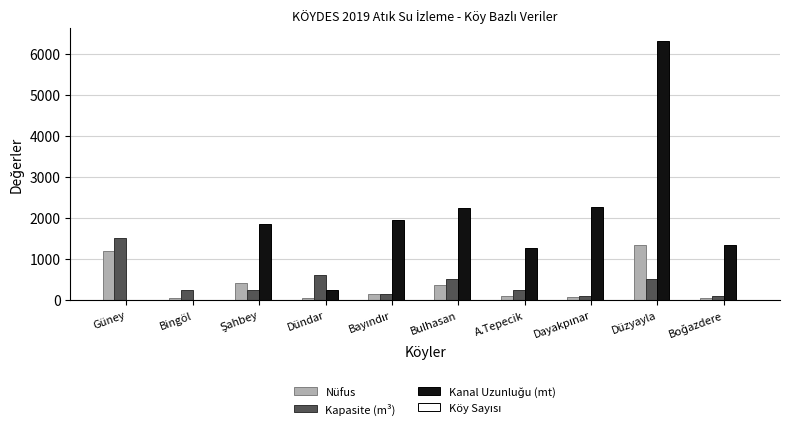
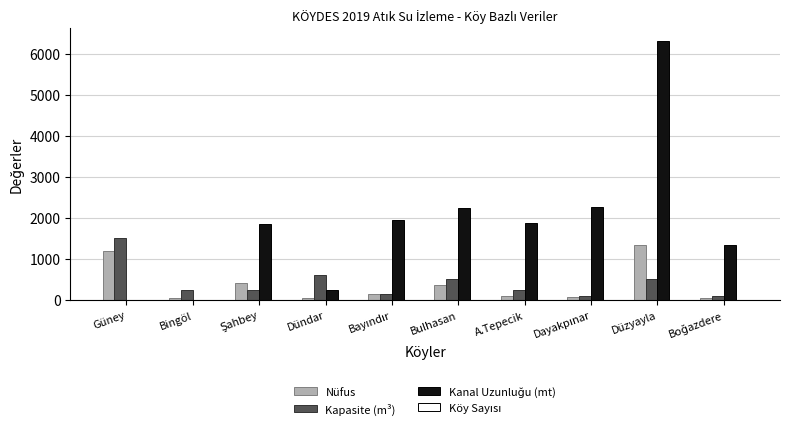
Kanal Uzunluğu (mt), A.Tepecik: 1300 -> 1900
